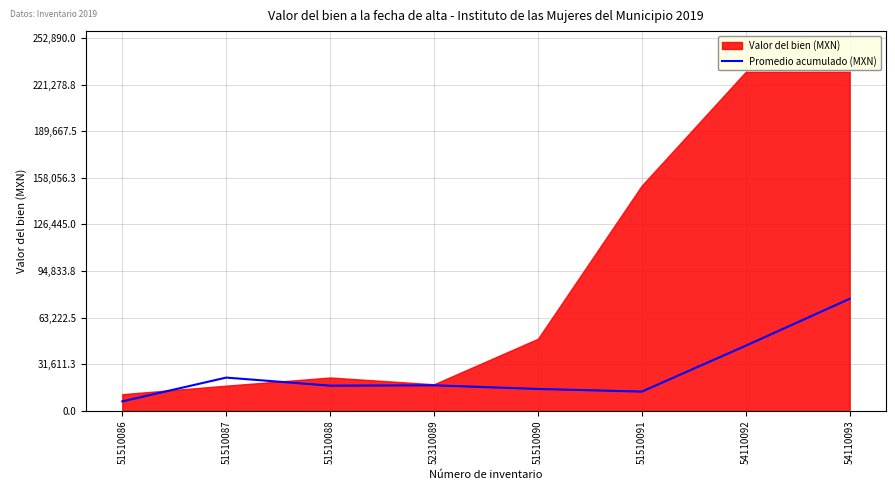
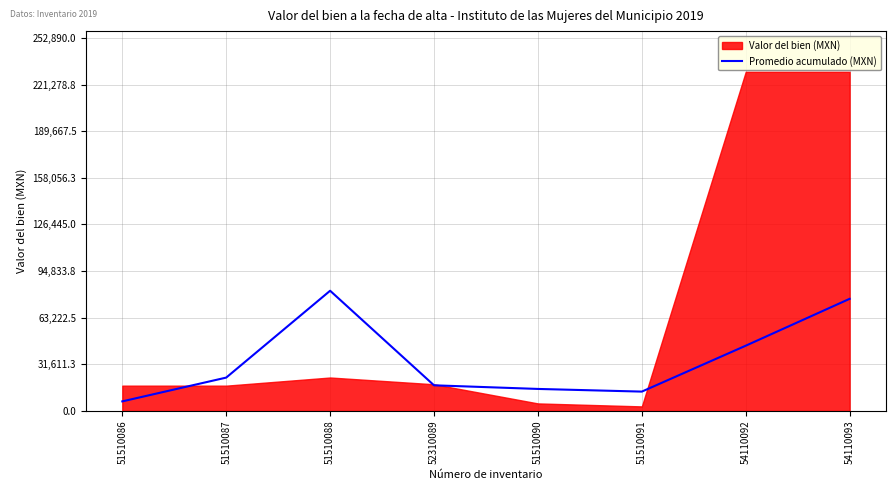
Valor del bien (MXN), 51510086: 11,000 -> 17,000
Promedio acumulado (MXN), 51510088: 17,000 -> 81,000
Valor del bien (MXN), 51510090: 49,000 -> 5,000
Valor del bien (MXN), 51510091: 153,000 -> 3,000
